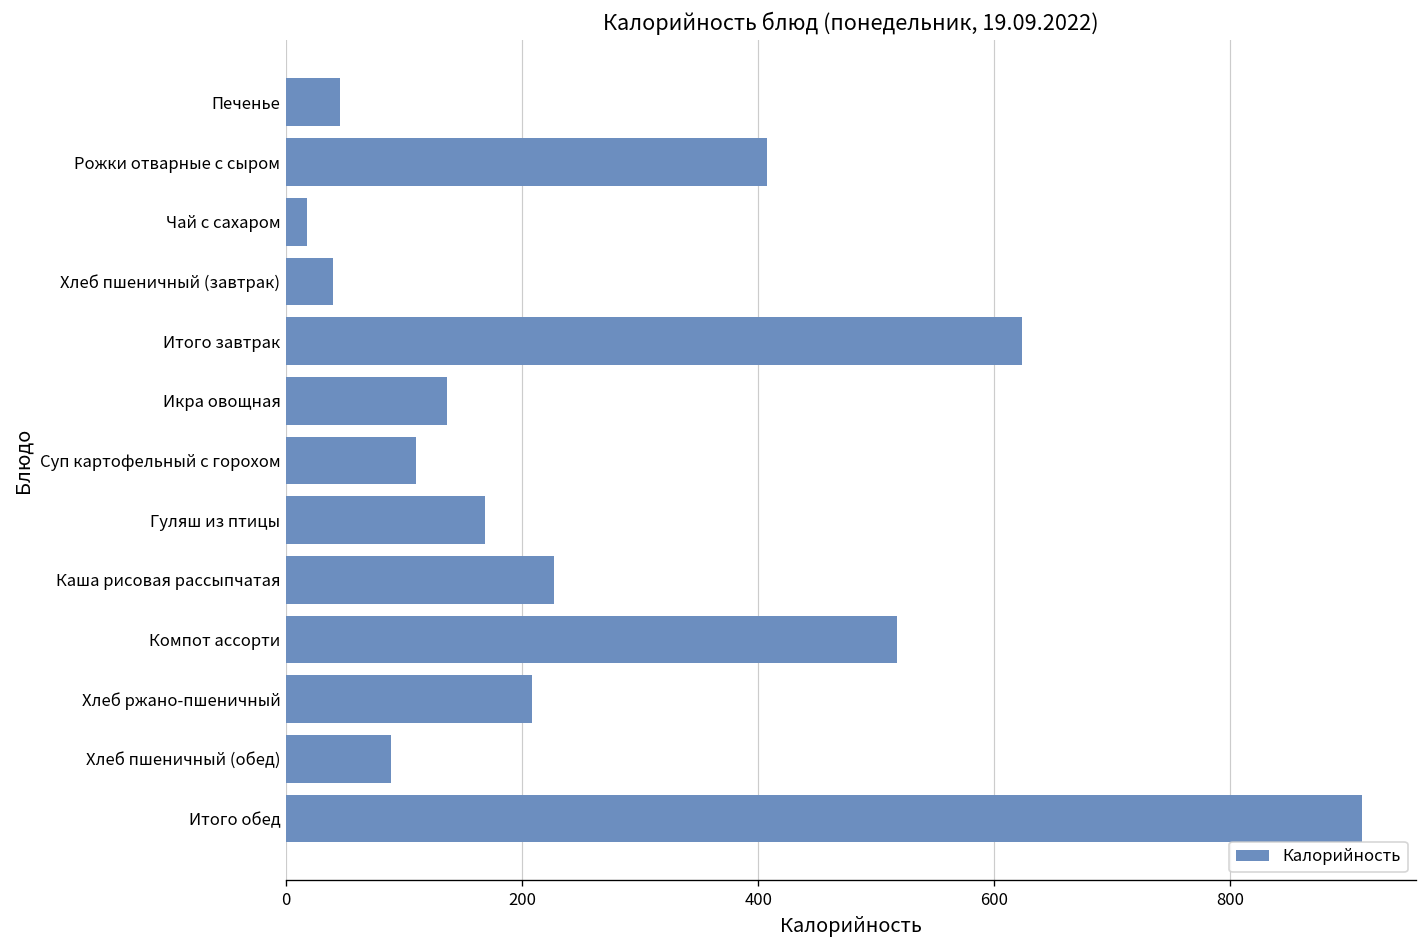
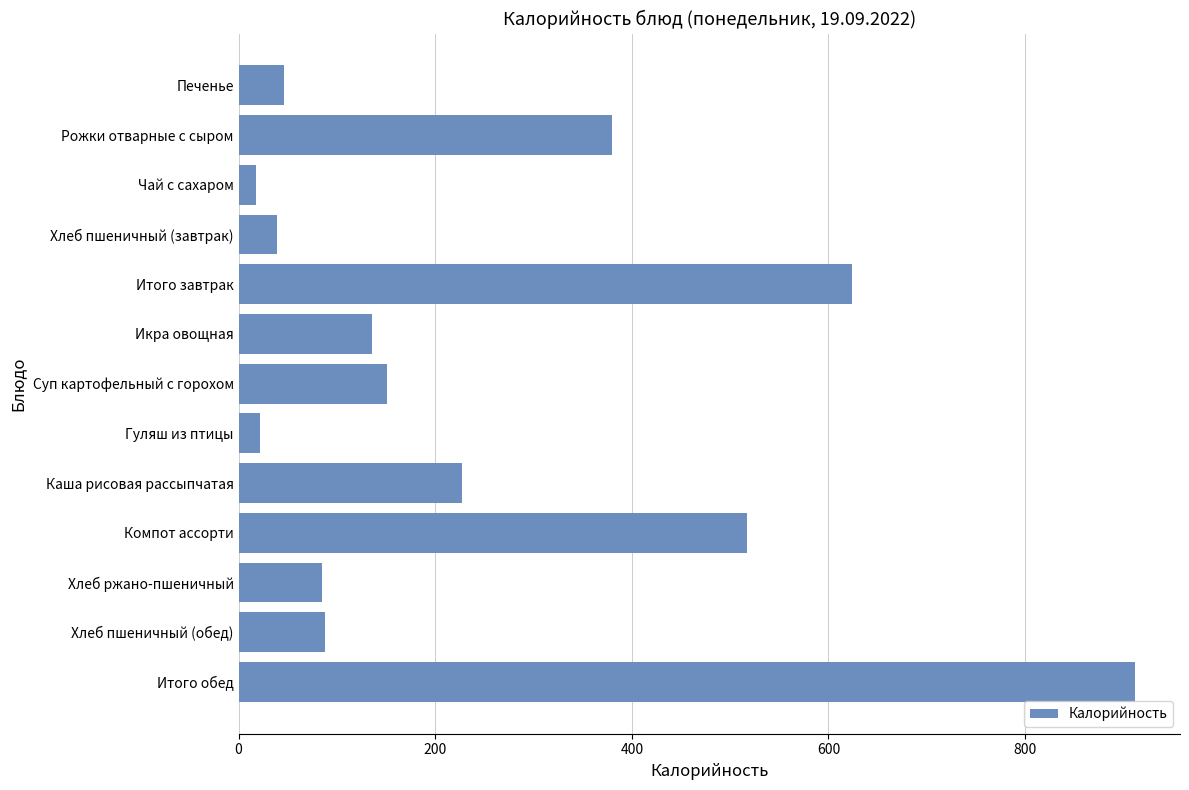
Рожки отварные с сыром: 410 -> 380
Суп картофельный с горохом: 110 -> 150
Гуляш из птицы: 170 -> 20
Хлеб ржано-пшеничный: 210 -> 80
